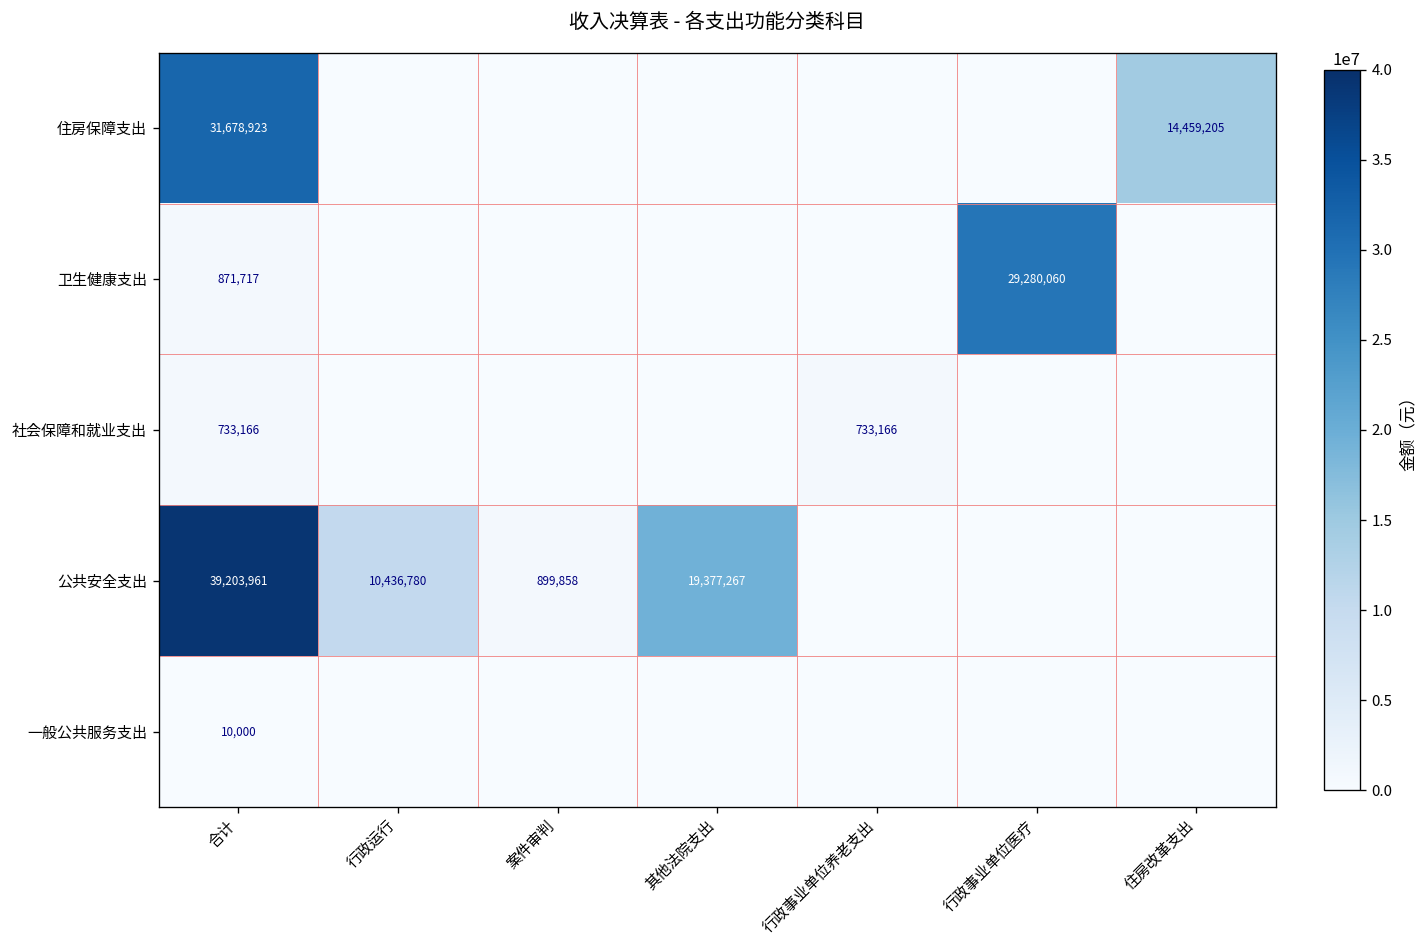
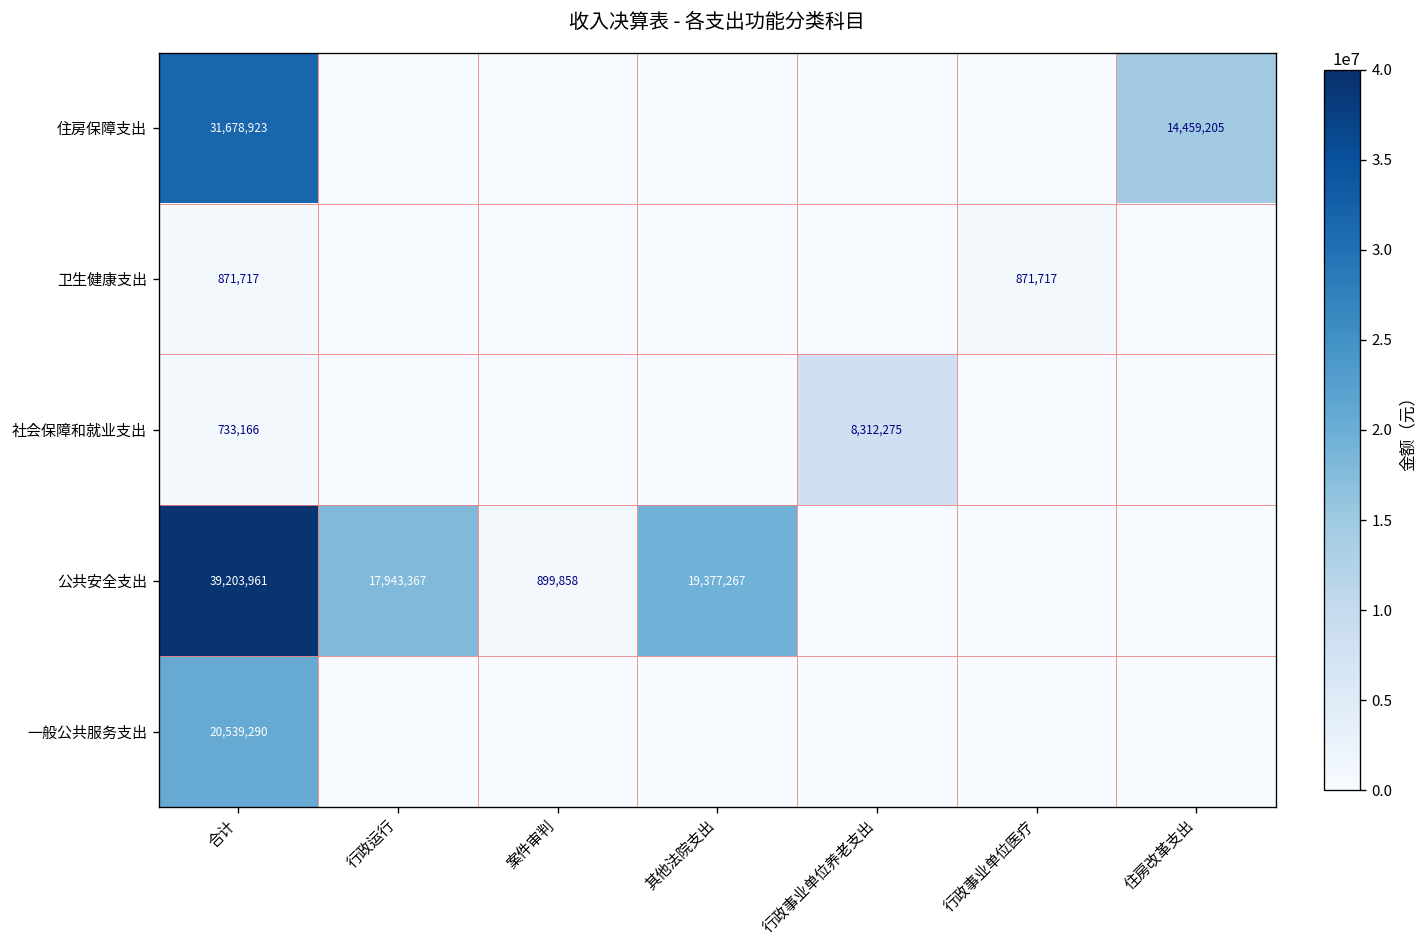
卫生健康支出, 行政事业单位医疗: 29,280,060 -> 871,717
社会保障和就业支出, 行政事业单位养老支出: 733,166 -> 8,312,275
公共安全支出, 行政运行: 10,436,780 -> 17,943,367
一般公共服务支出, 合计: 10,000 -> 20,539,290
